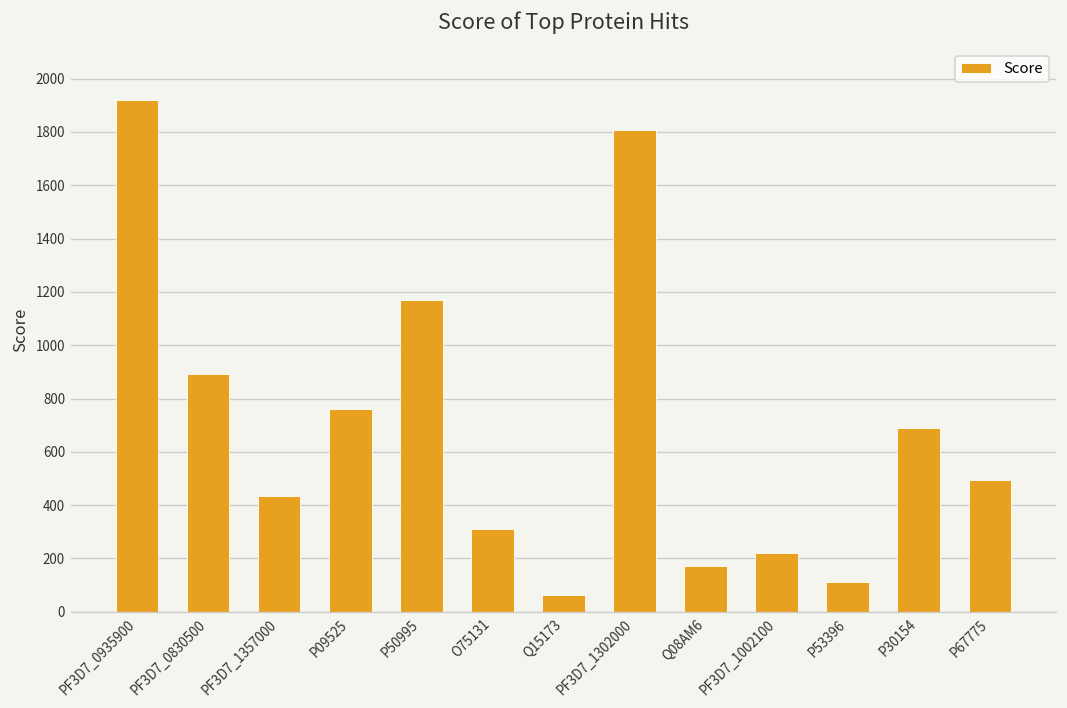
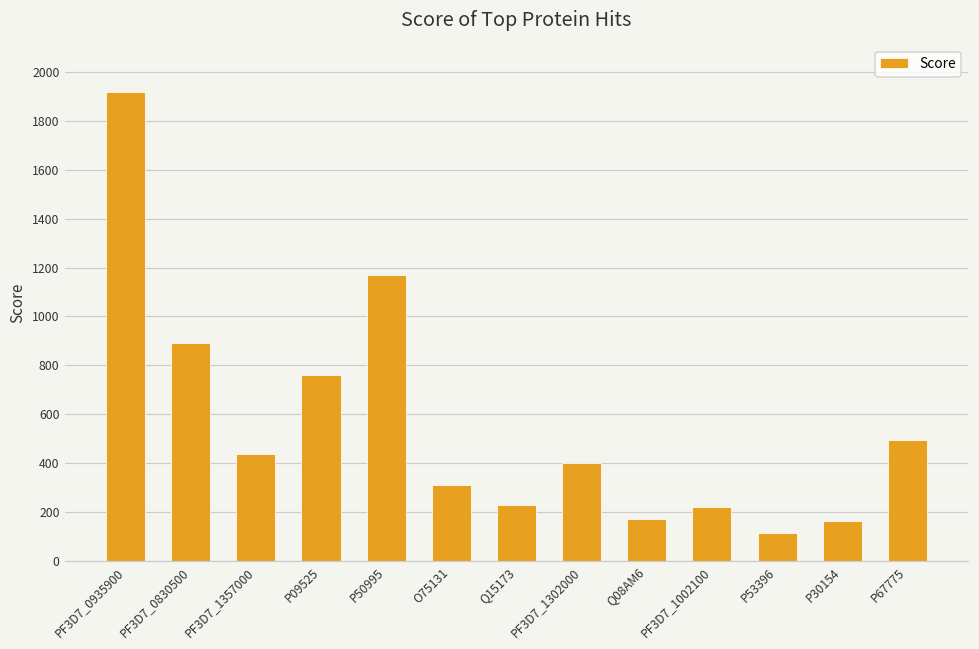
Q15173: 60 -> 230
PF3D7_1302000: 1810 -> 400
P30154: 690 -> 160
